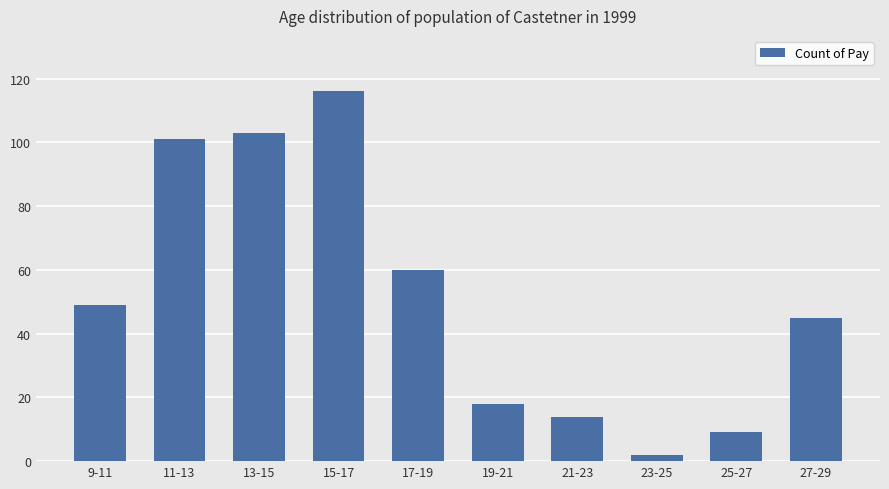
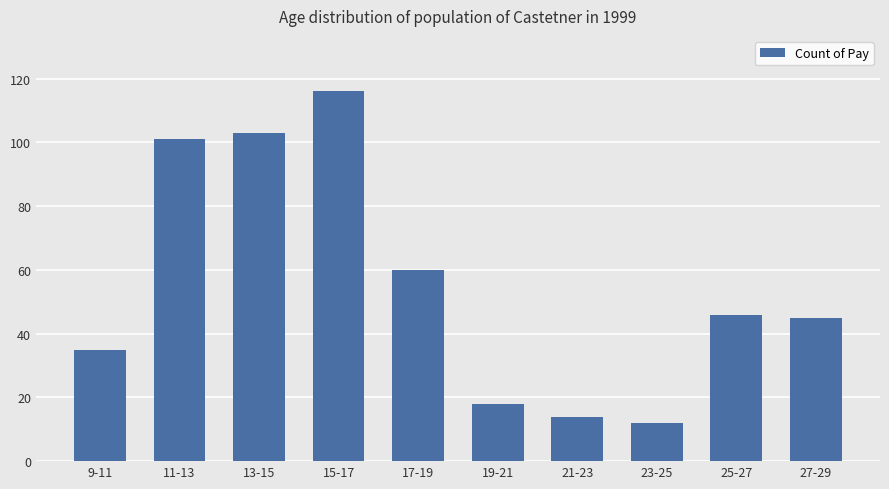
9-11: 49 -> 35
23-25: 2 -> 12
25-27: 9 -> 46
